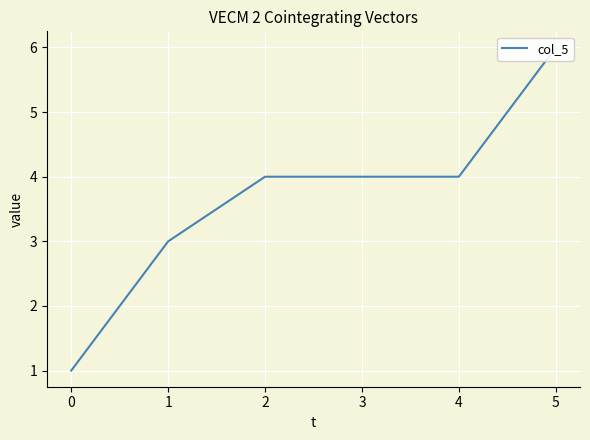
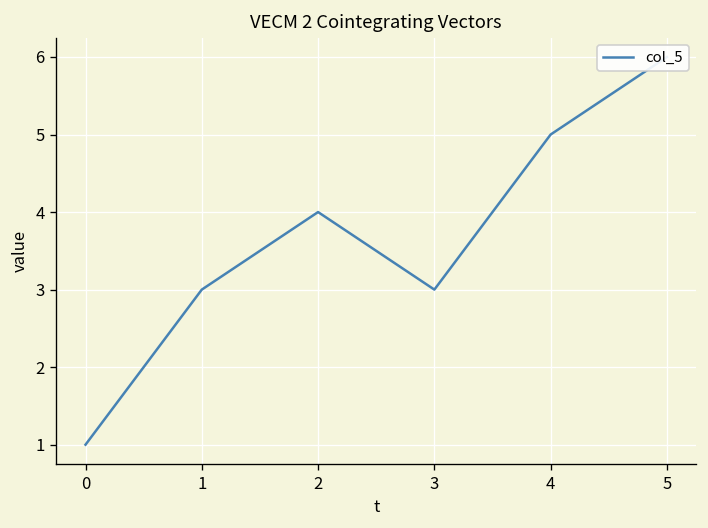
3: 4 -> 3
4: 4 -> 5
